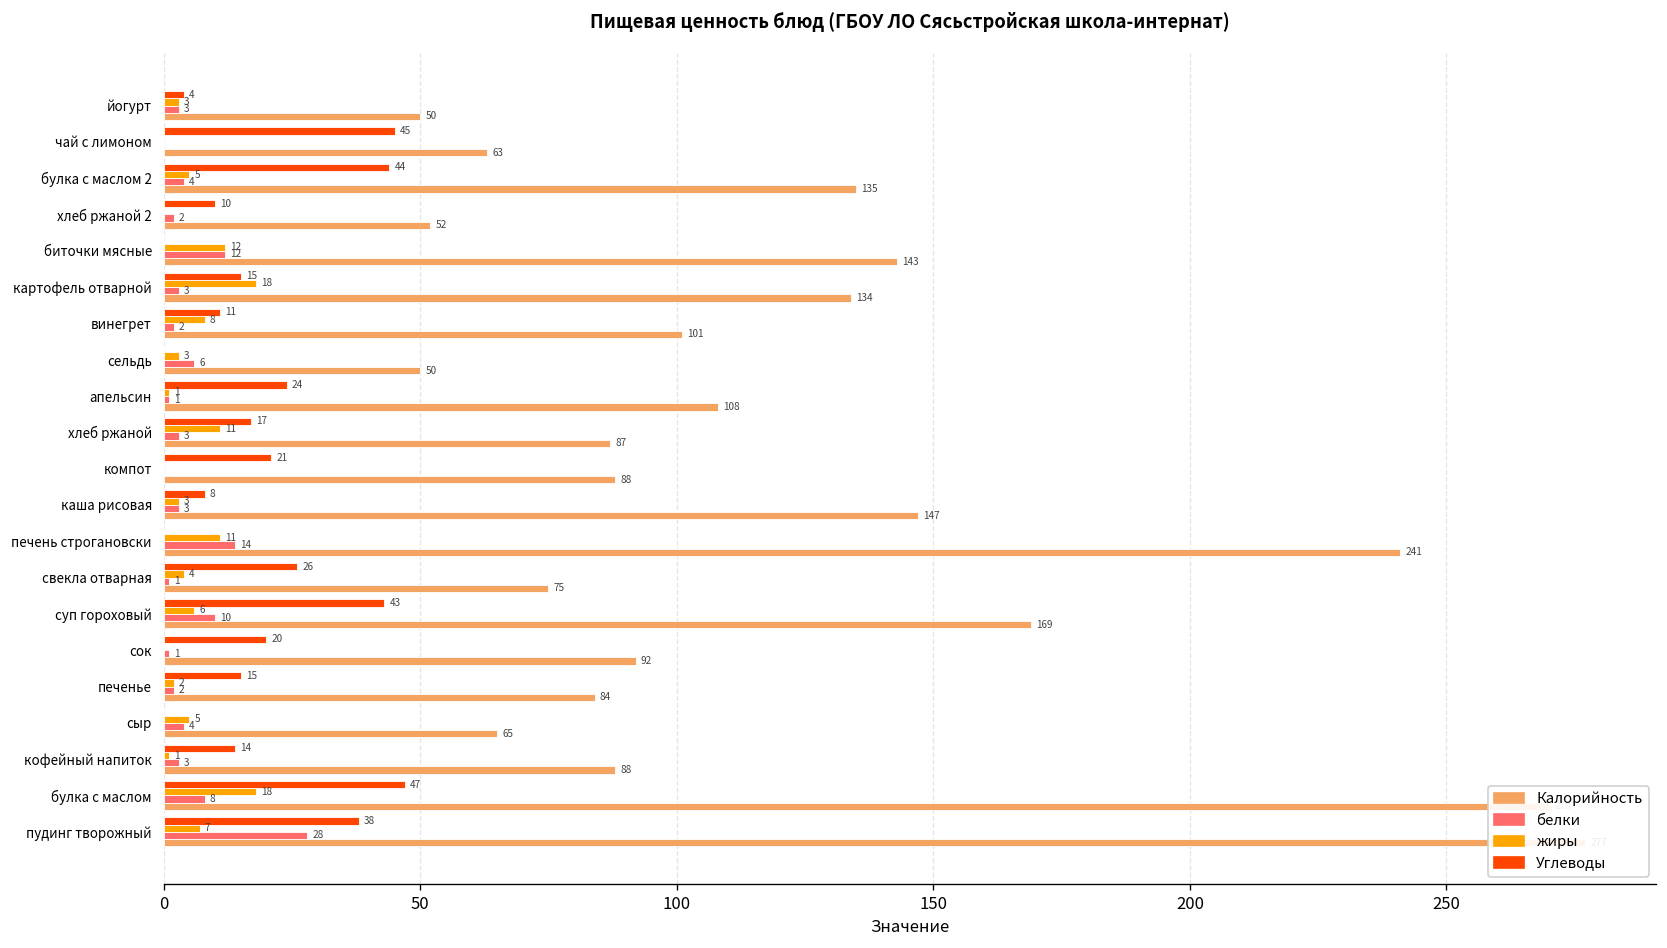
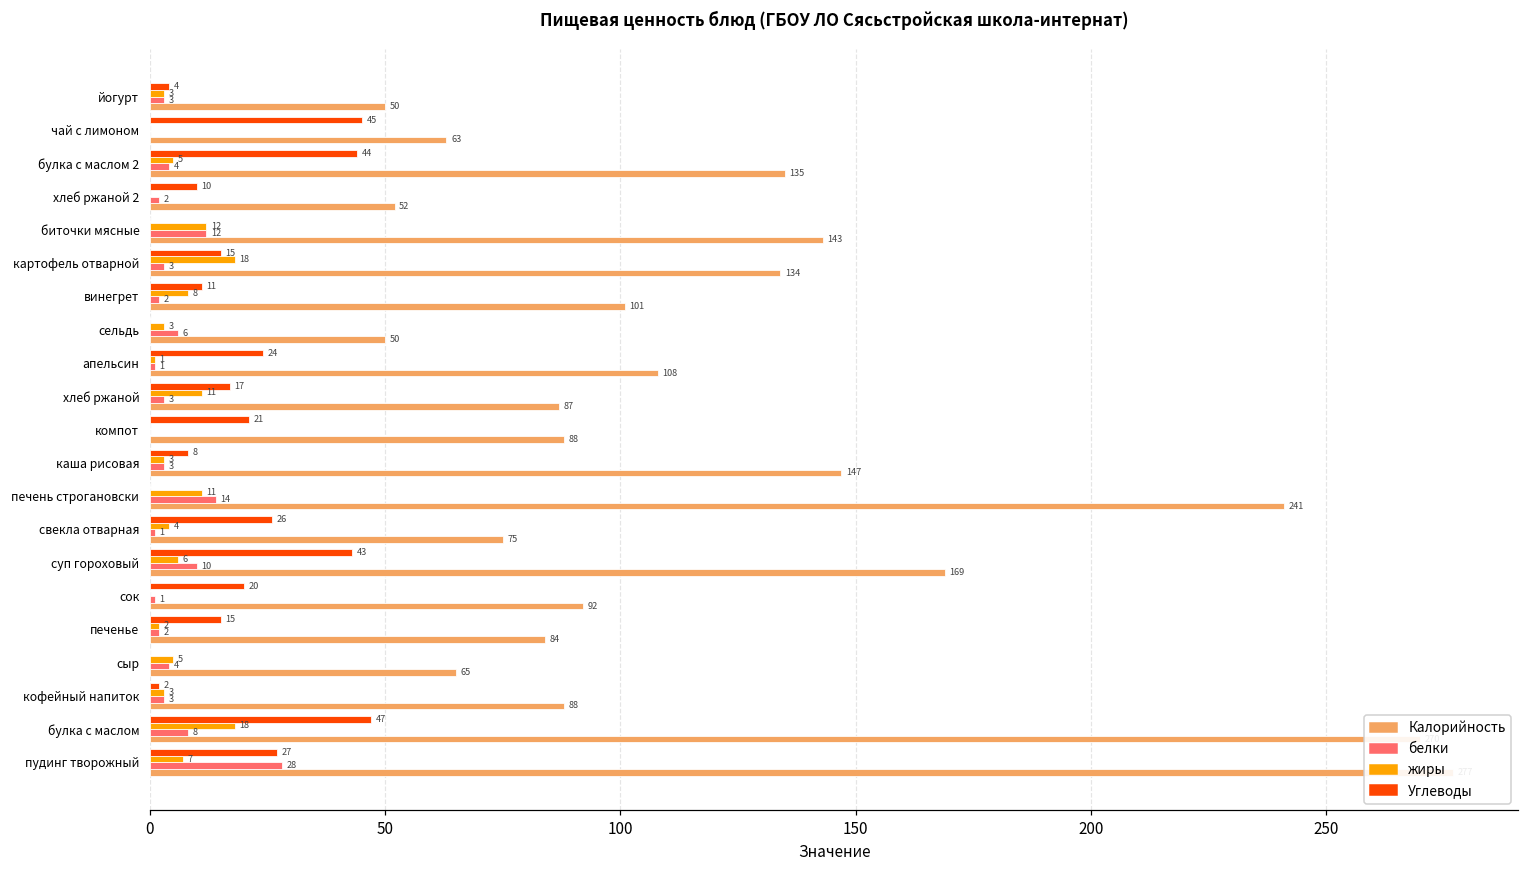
Углеводы, кофейный напиток: 14 -> 2
жиры, кофейный напиток: 1 -> 3
Углеводы, пудинг творожный: 38 -> 27
